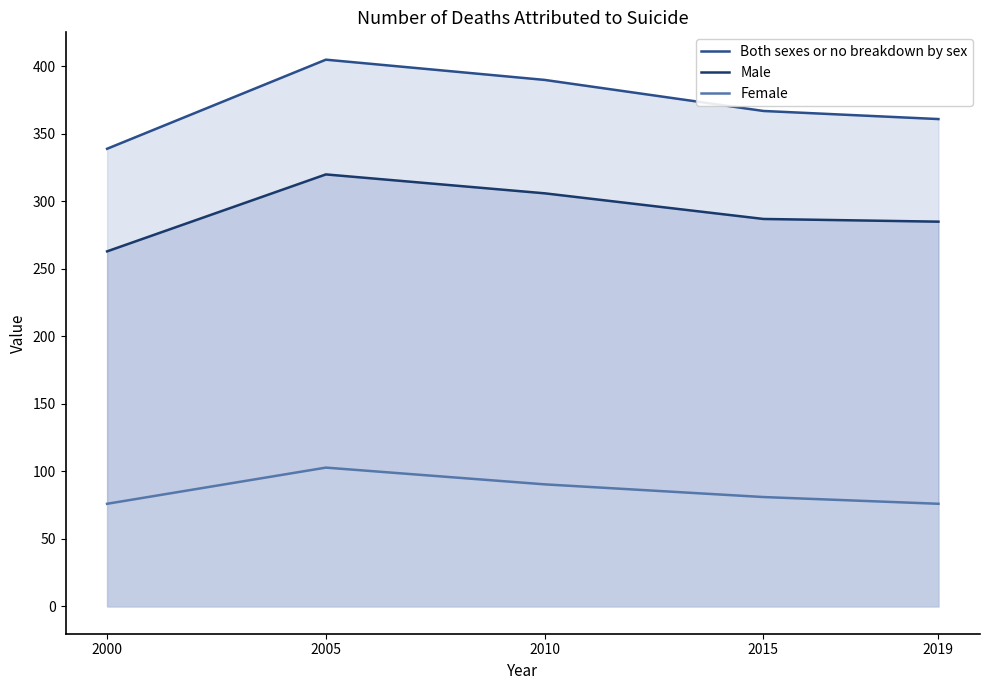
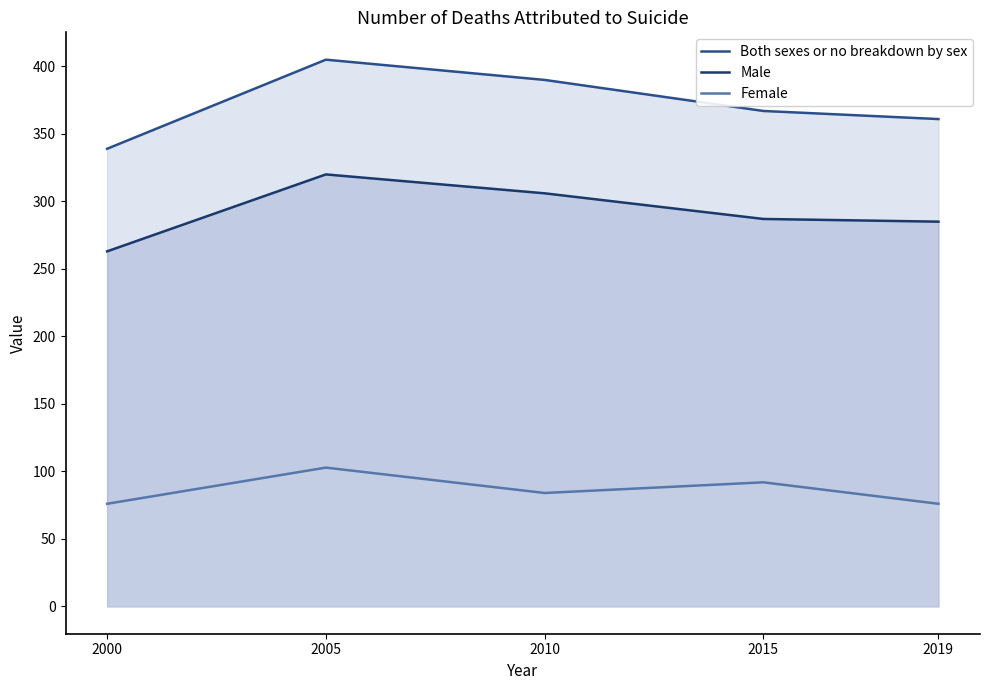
Female, 2010: 90 -> 84
Female, 2015: 81 -> 92
